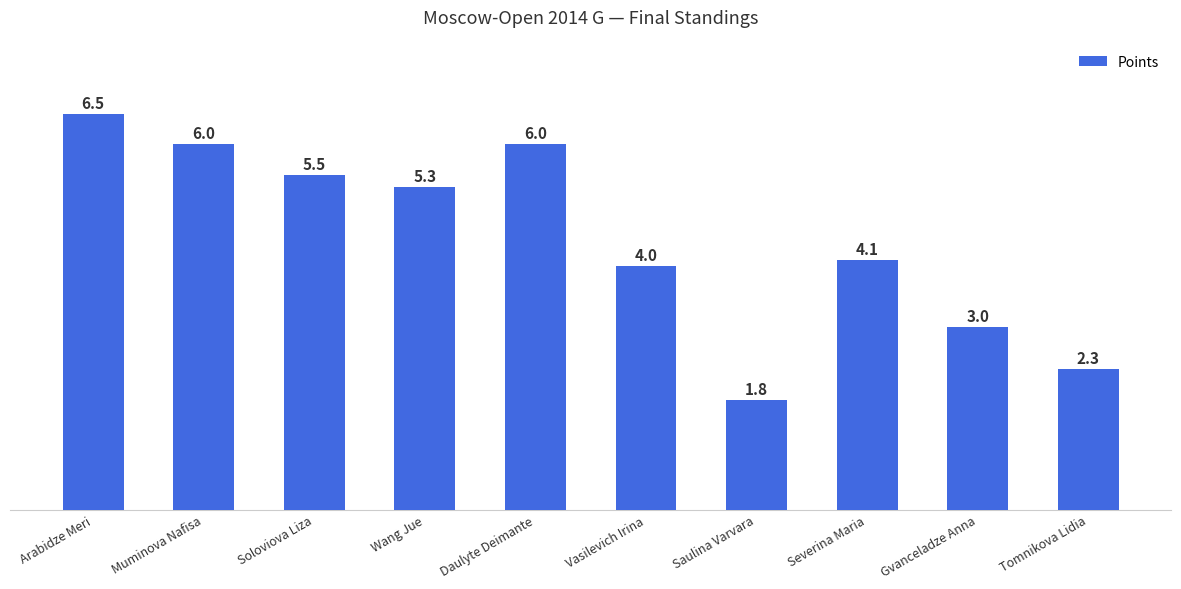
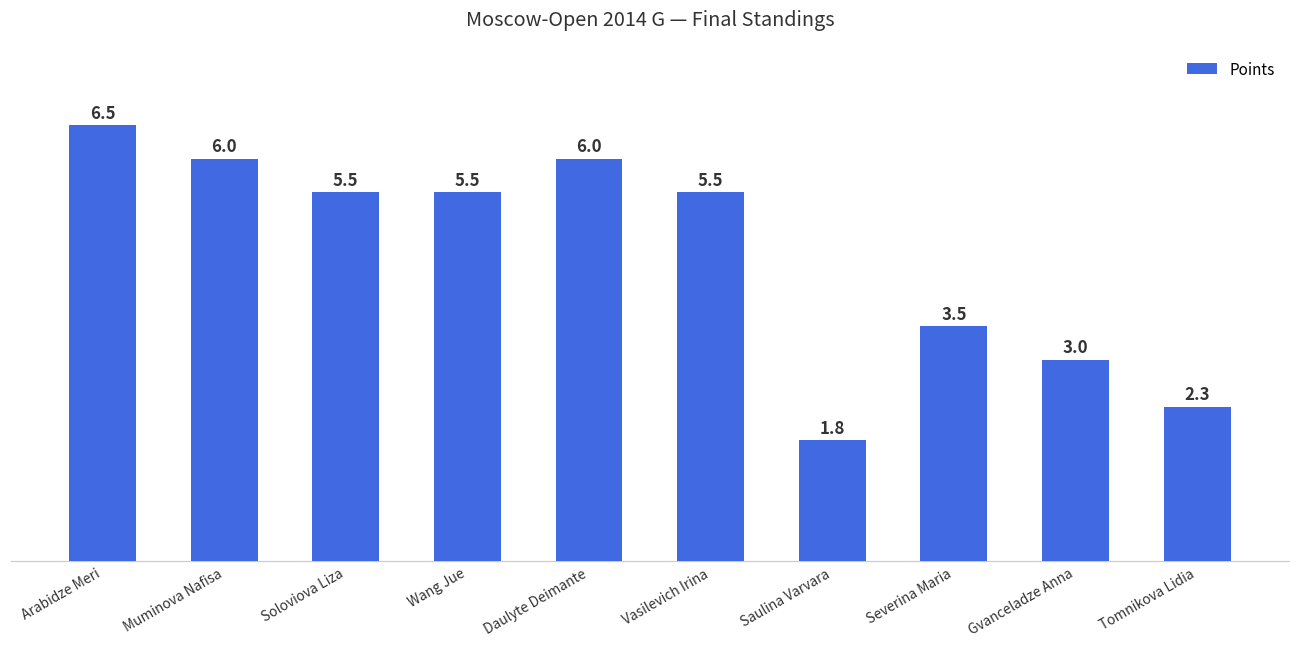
Wang Jue: 5.3 -> 5.5
Vasilevich Irina: 4.0 -> 5.5
Severina Maria: 4.1 -> 3.5
